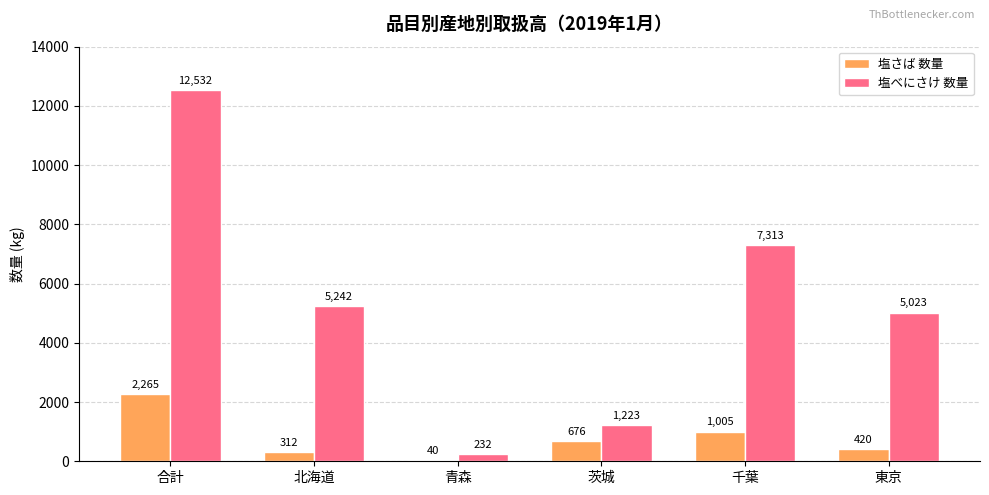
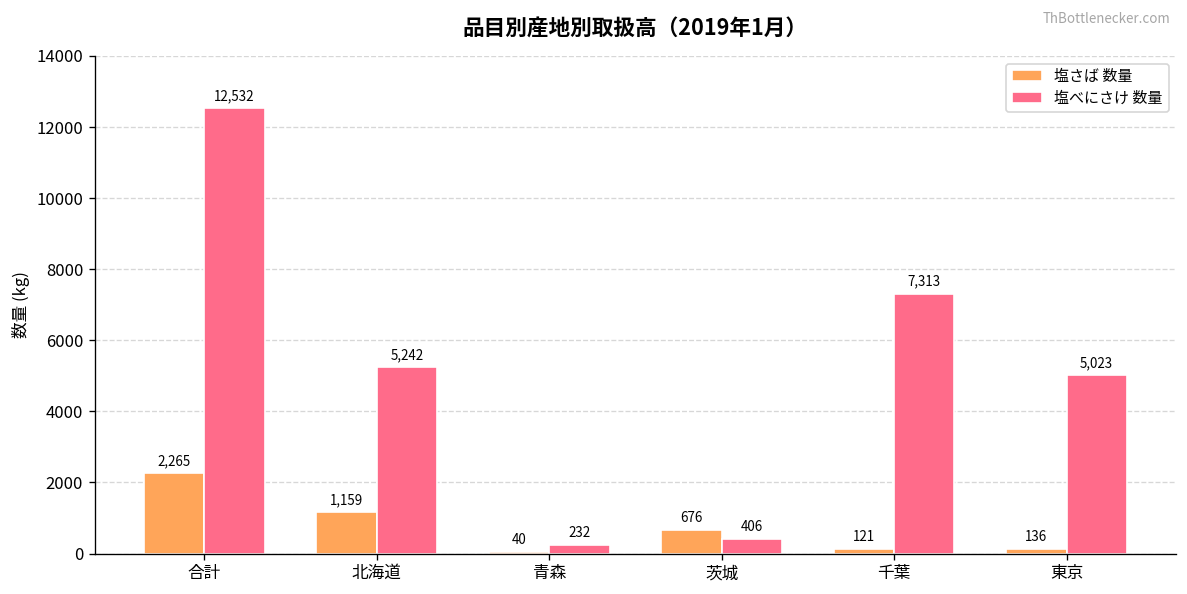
塩さば 数量, 北海道: 312 -> 1,159
塩べにさけ 数量, 茨城: 1,223 -> 406
塩さば 数量, 千葉: 1,005 -> 121
塩さば 数量, 東京: 420 -> 136
